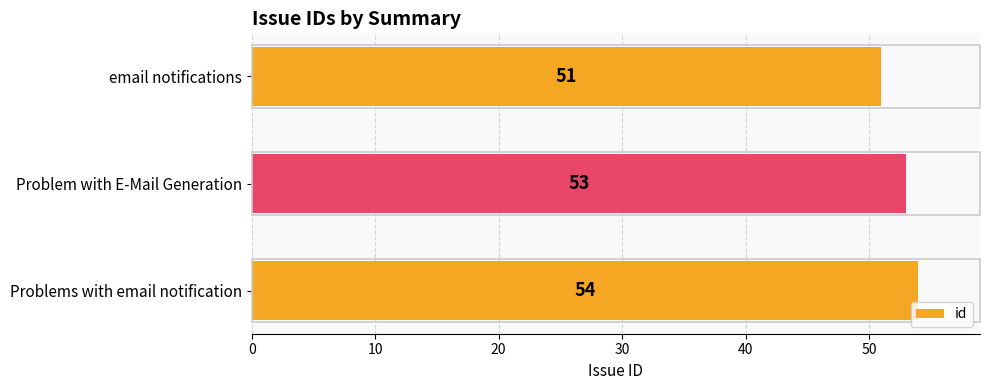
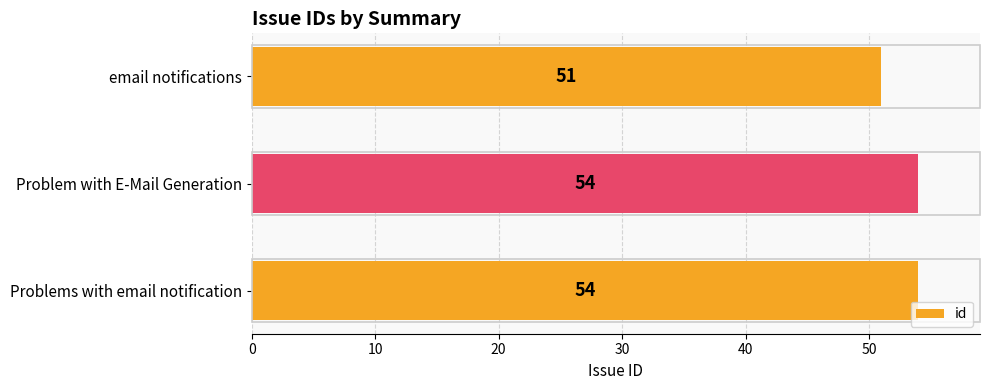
Problem with E-Mail Generation: 53 -> 54
